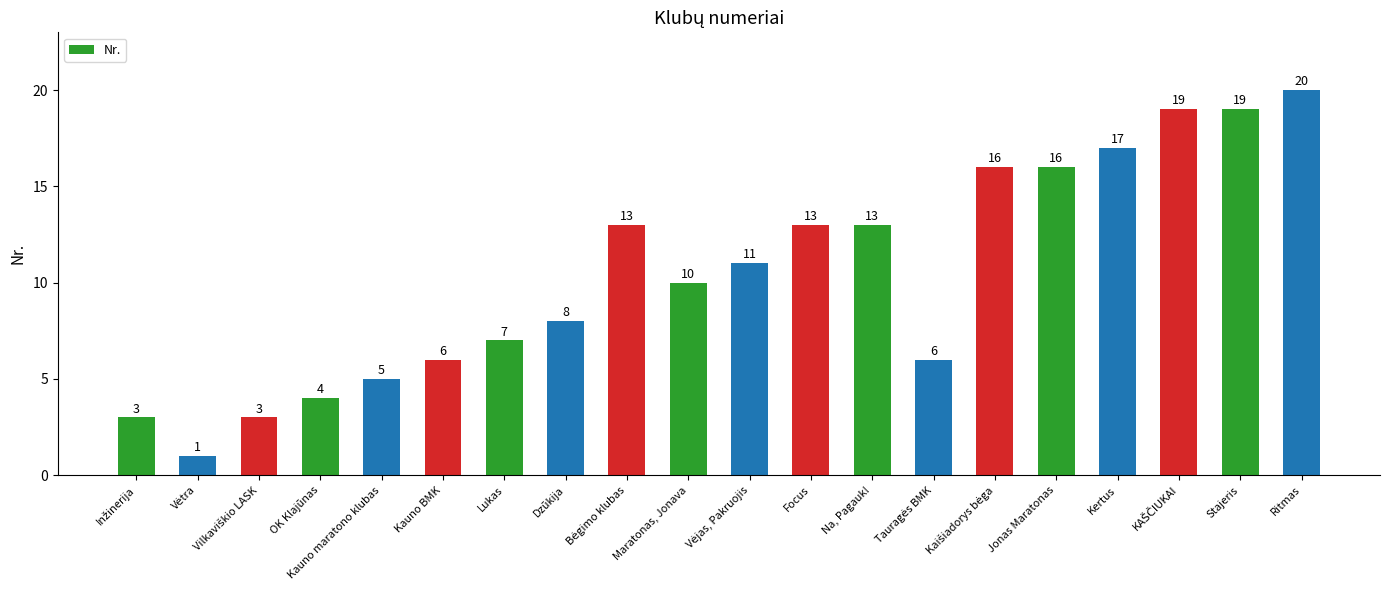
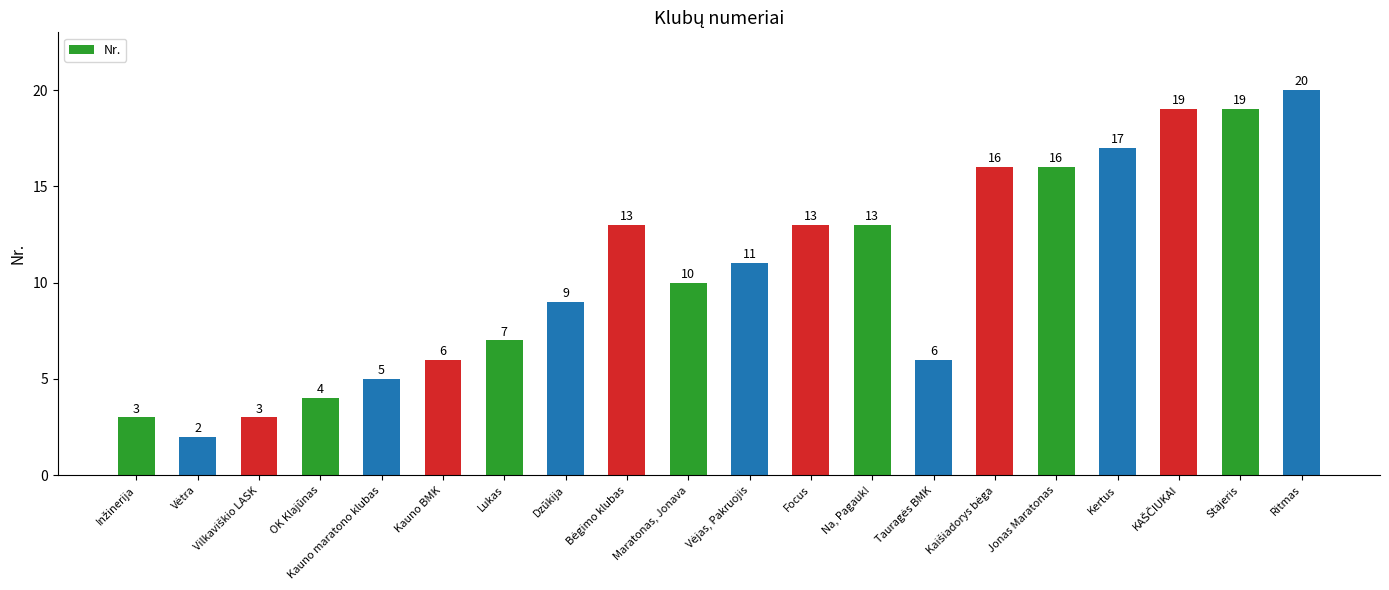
Vėtra: 1 -> 2
Dzūkija: 8 -> 9
